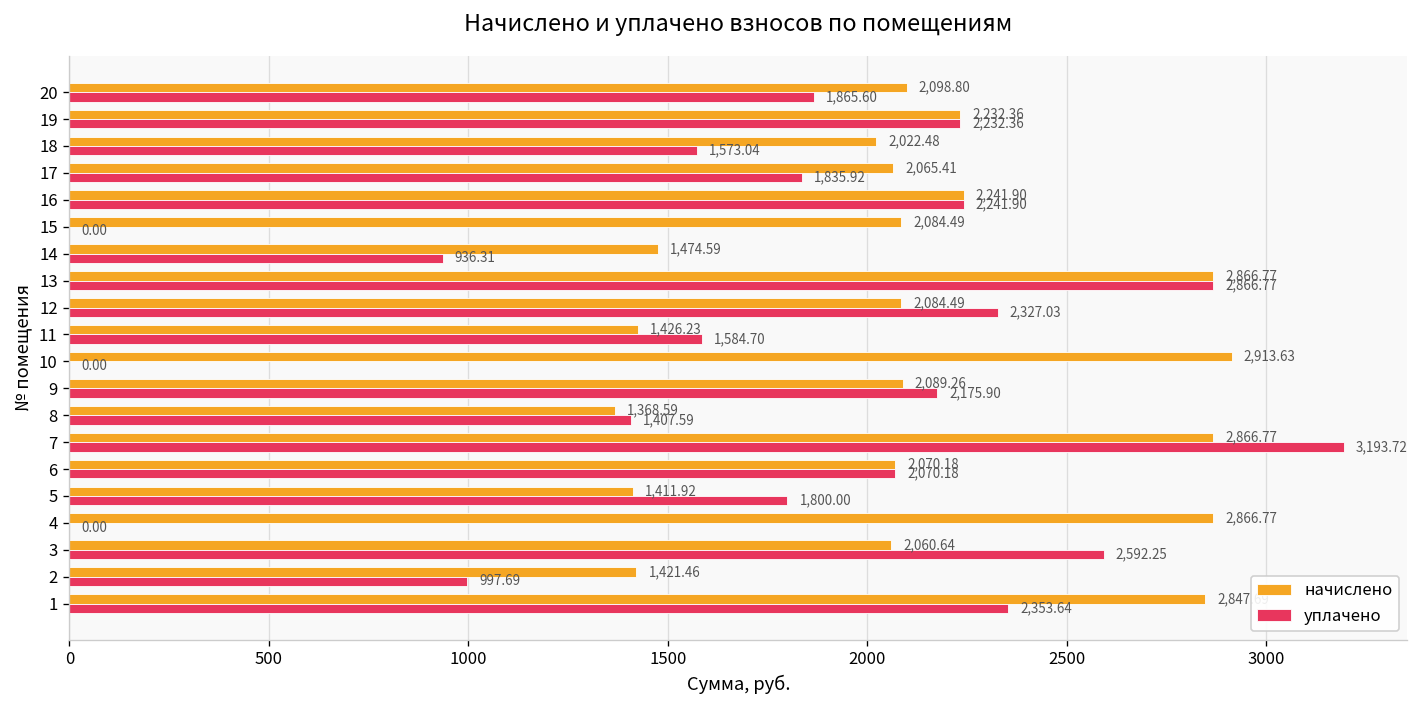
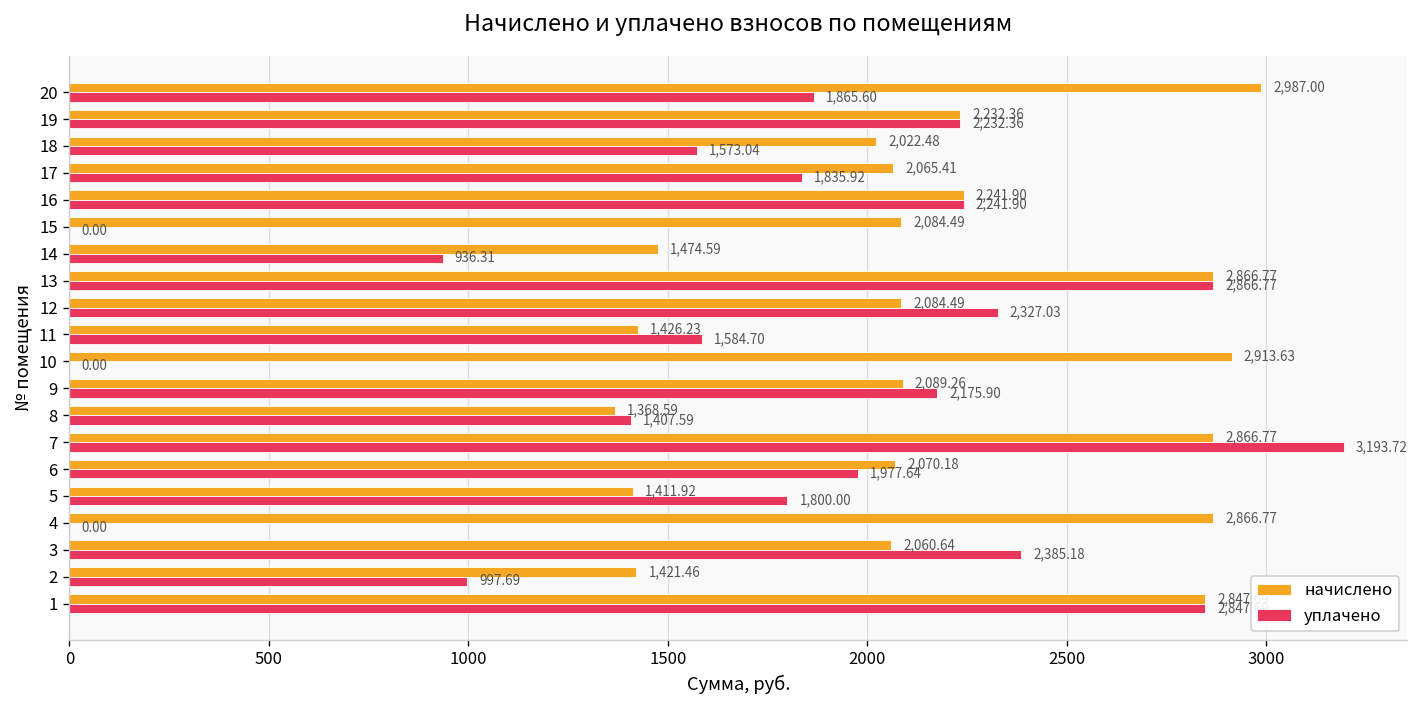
начислено, 20: 2,098.80 -> 2,987.00
уплачено, 6: 2,070.18 -> 1,977.64
уплачено, 3: 2,592.25 -> 2,385.18
уплачено, 1: 2350 -> 2850
